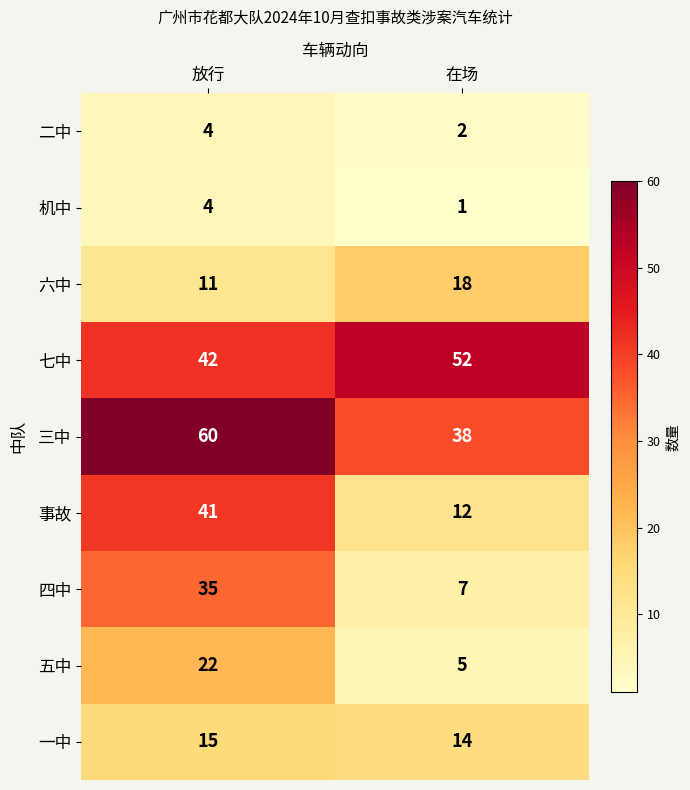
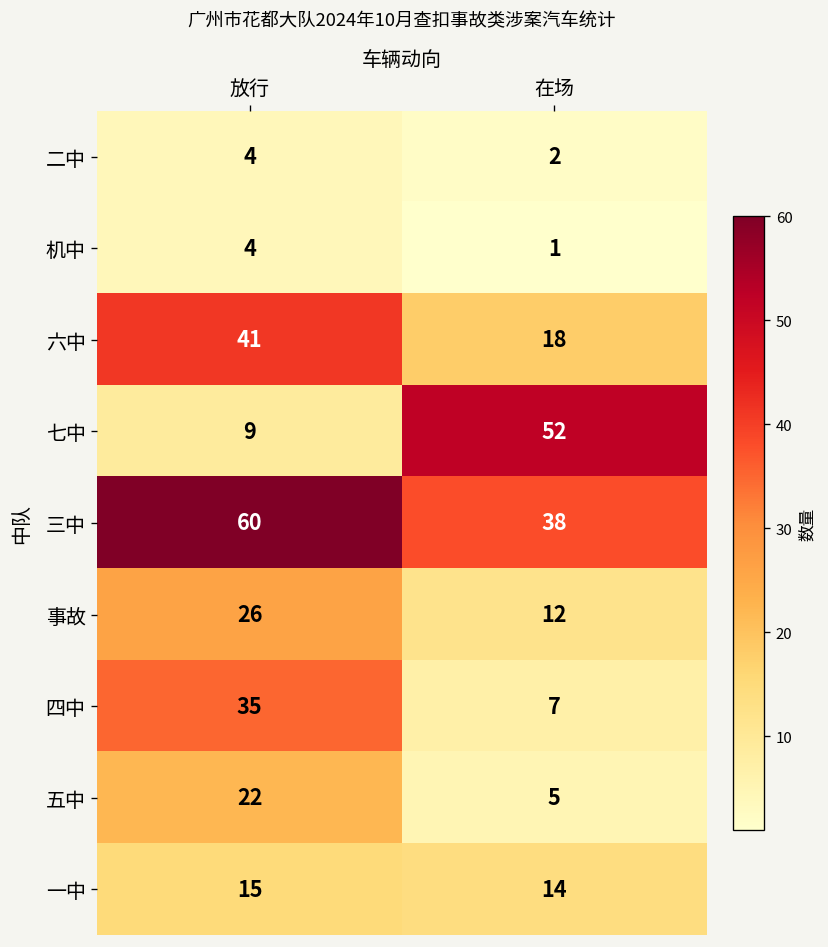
六中, 放行: 11 -> 41
七中, 放行: 42 -> 9
事故, 放行: 41 -> 26
